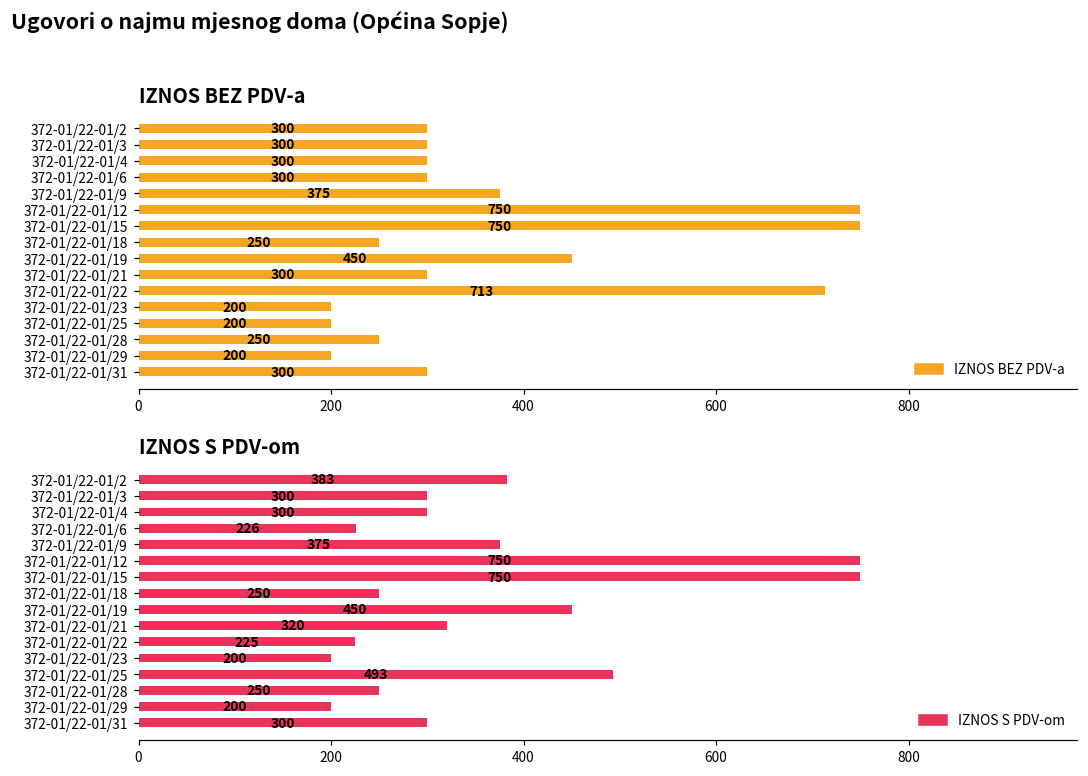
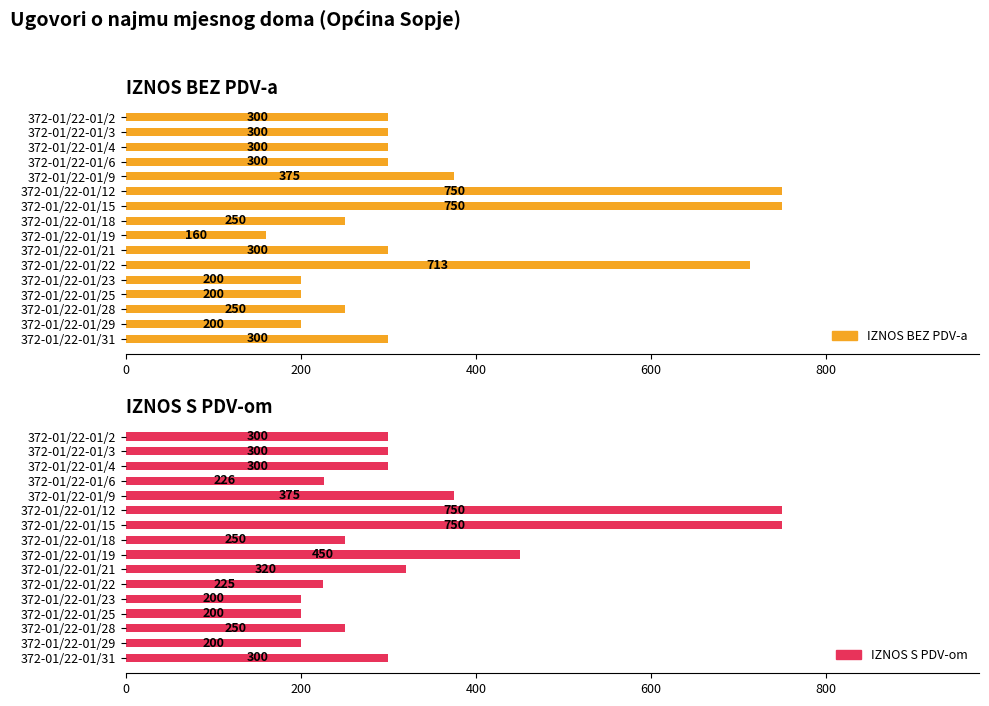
IZNOS BEZ PDV-a, 372-01/22-01/19: 450 -> 160
IZNOS S PDV-om, 372-01/22-01/2: 383 -> 300
IZNOS S PDV-om, 372-01/22-01/25: 493 -> 200
